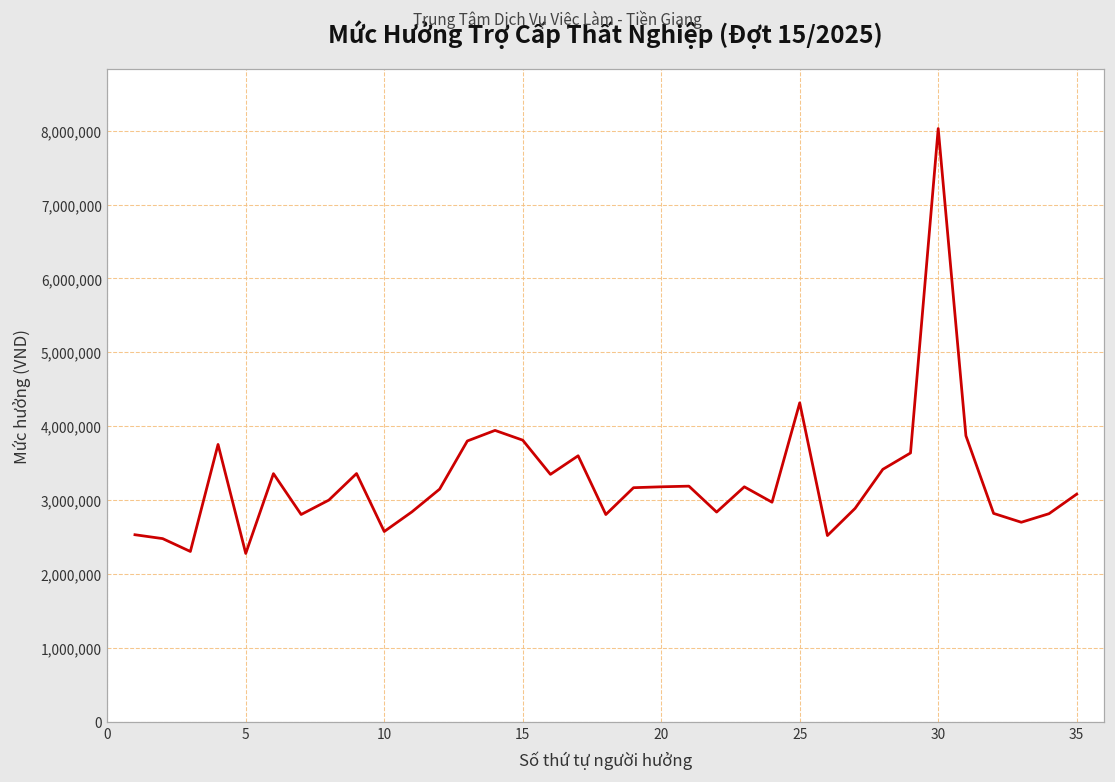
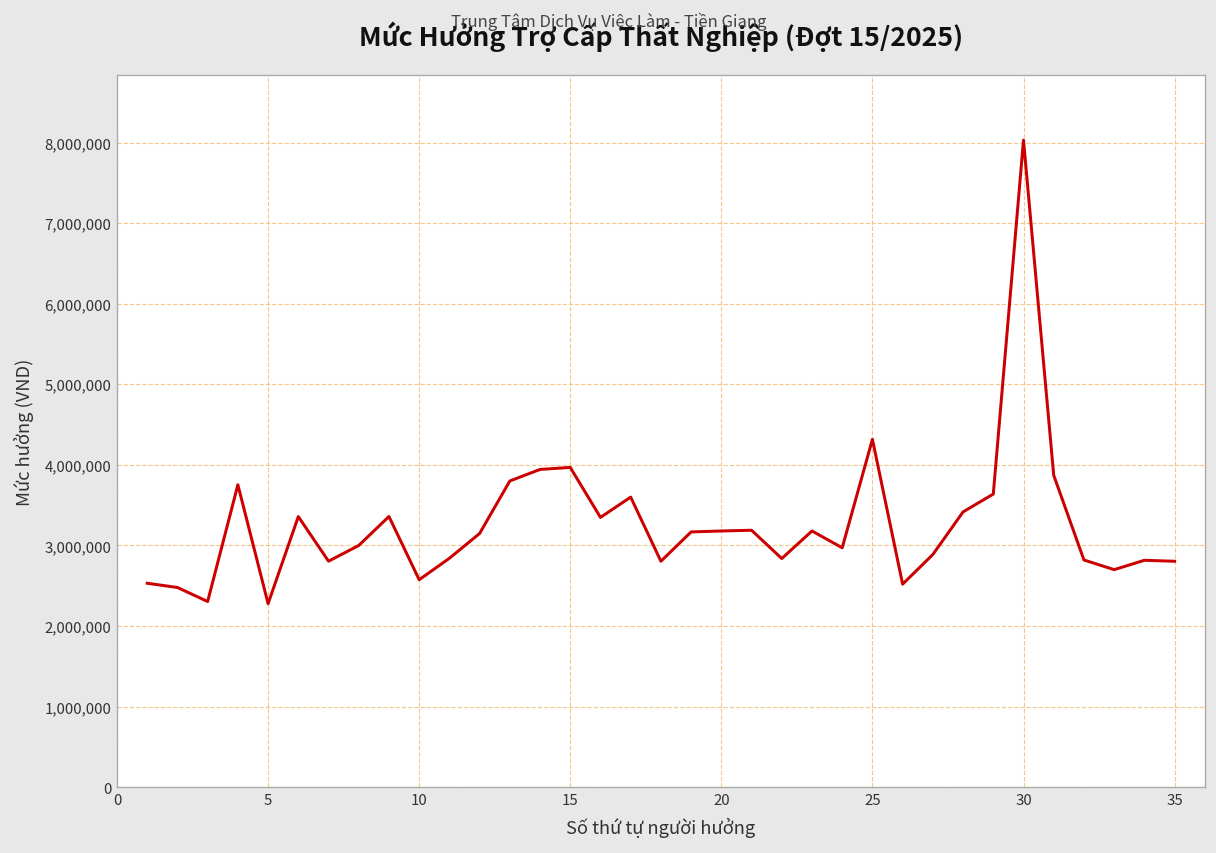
15: 3,800,000 -> 4,000,000
35: 3,100,000 -> 2,800,000
